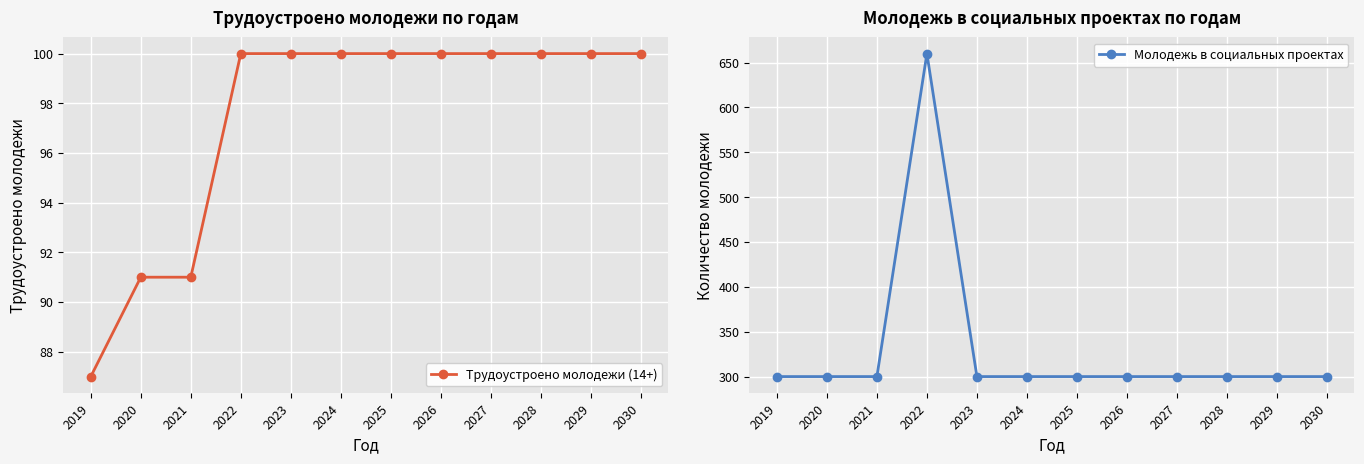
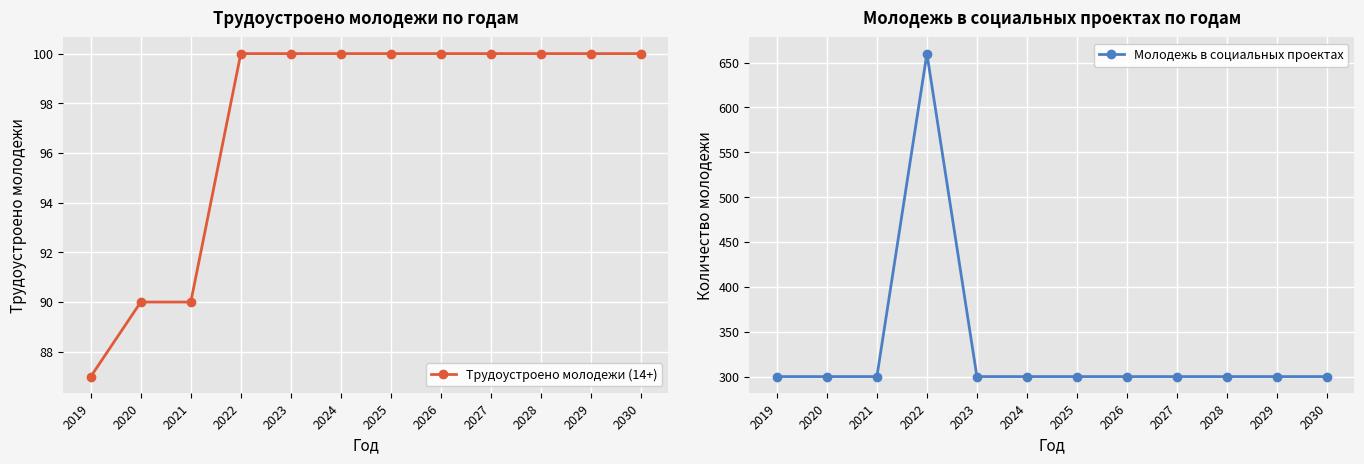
Трудоустроено молодежи по годам, 2020: 91 -> 90
Трудоустроено молодежи по годам, 2021: 91 -> 90
